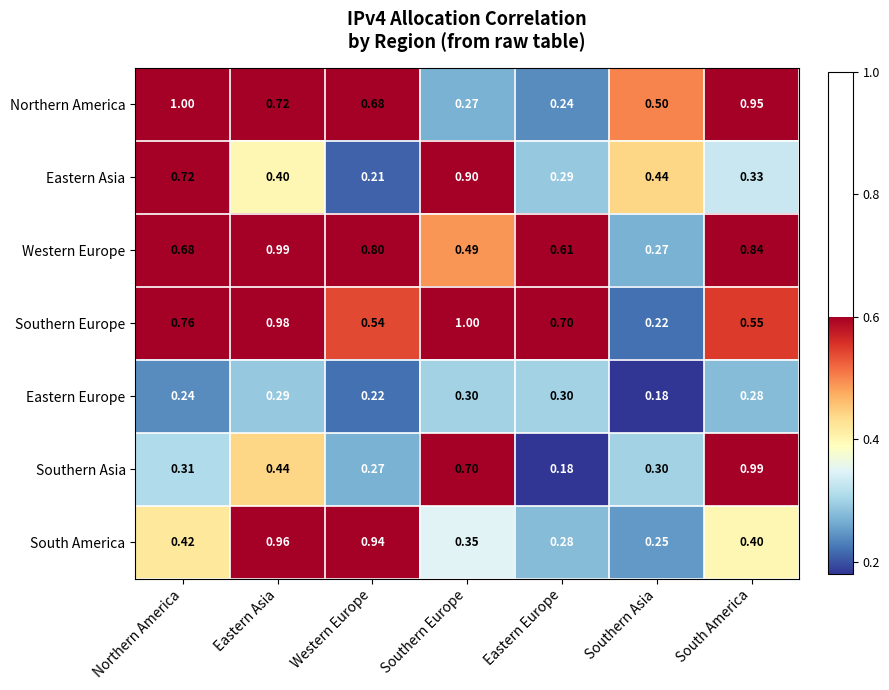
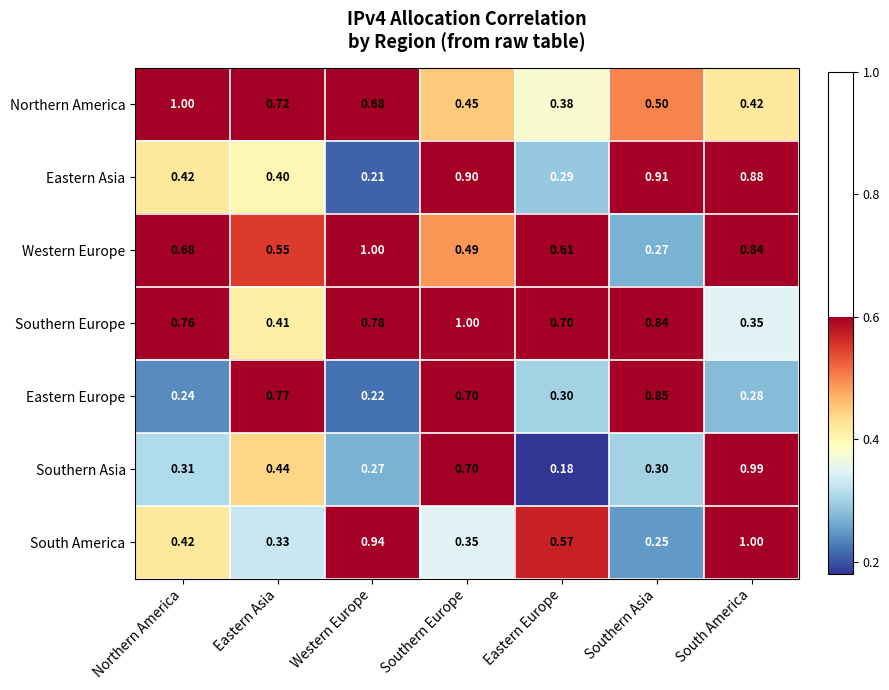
Northern America, Southern Europe: 0.27 -> 0.45
Northern America, Eastern Europe: 0.24 -> 0.38
Northern America, South America: 0.95 -> 0.42
Eastern Asia, Northern America: 0.72 -> 0.42
Eastern Asia, Southern Asia: 0.44 -> 0.91
Eastern Asia, South America: 0.33 -> 0.88
Western Europe, Eastern Asia: 0.99 -> 0.55
Western Europe, Western Europe: 0.80 -> 1.00
Southern Europe, Eastern Asia: 0.98 -> 0.41
Southern Europe, Western Europe: 0.54 -> 0.78
Southern Europe, Southern Asia: 0.22 -> 0.84
Southern Europe, South America: 0.55 -> 0.35
Eastern Europe, Eastern Asia: 0.29 -> 0.77
Eastern Europe, Southern Europe: 0.30 -> 0.70
Eastern Europe, Southern Asia: 0.18 -> 0.85
South America, Eastern Asia: 0.96 -> 0.33
South America, Eastern Europe: 0.28 -> 0.57
South America, South America: 0.40 -> 1.00
